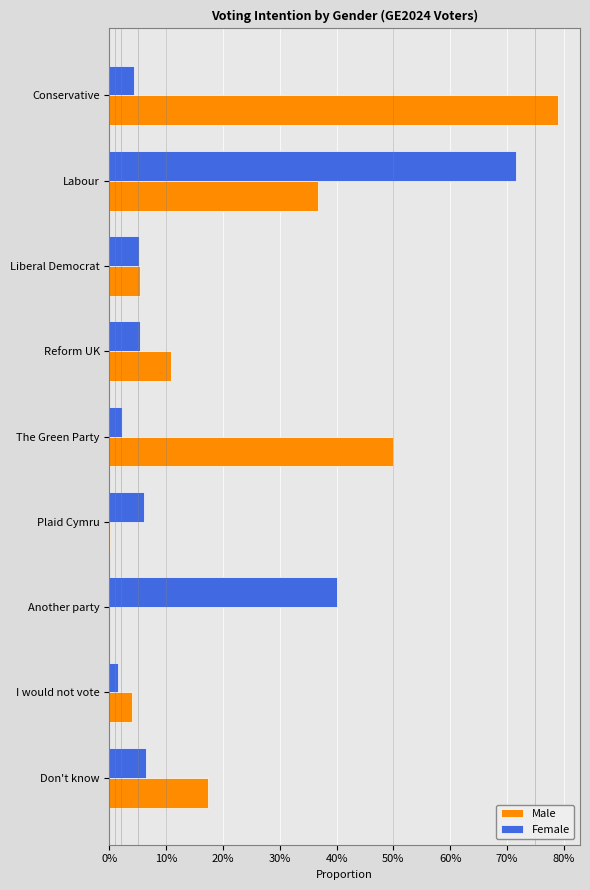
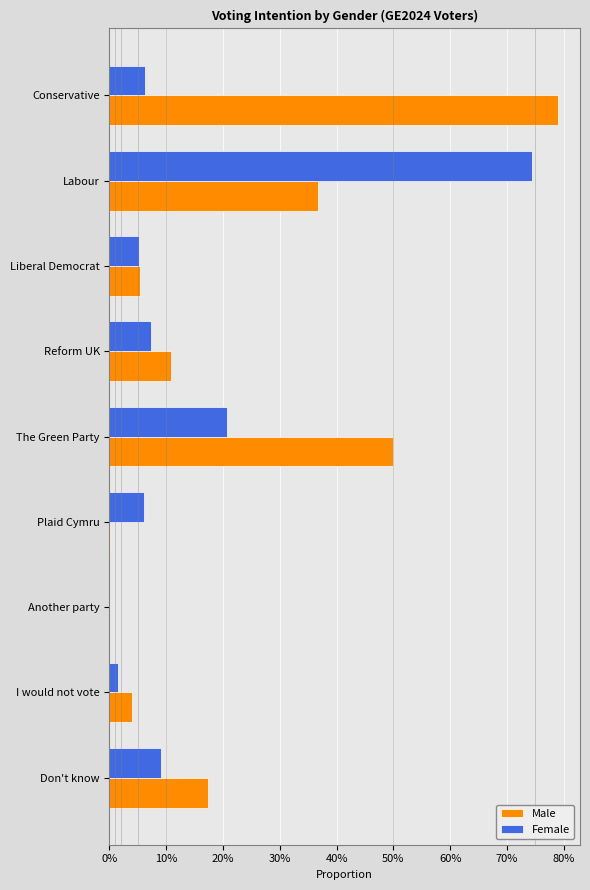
Female, Conservative: 4% -> 6%
Female, Labour: 72% -> 74%
Female, Reform UK: 5% -> 7%
Female, The Green Party: 2% -> 21%
Female, Another party: 40% -> 0%
Female, Don't know: 6% -> 9%
